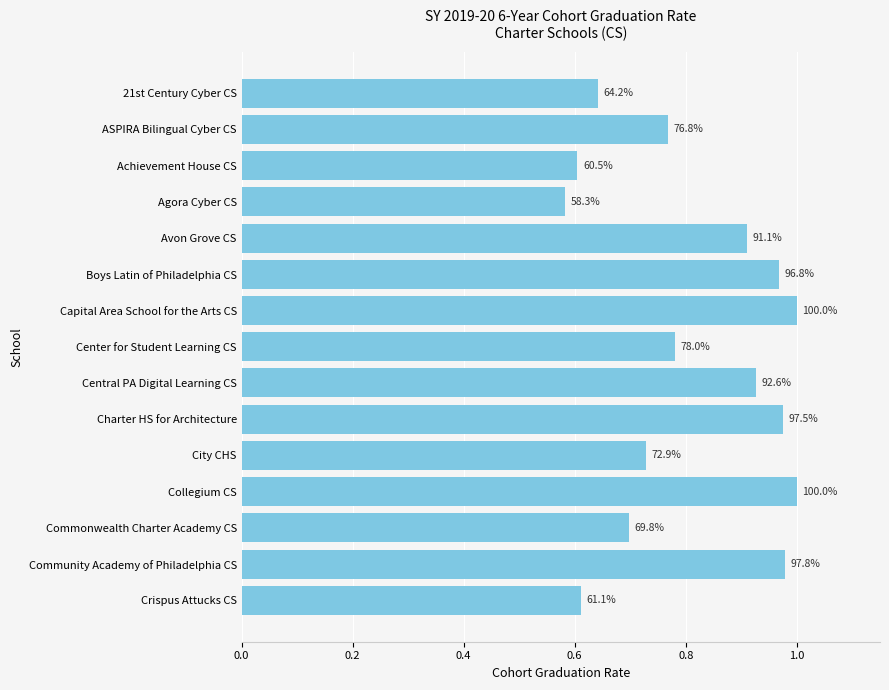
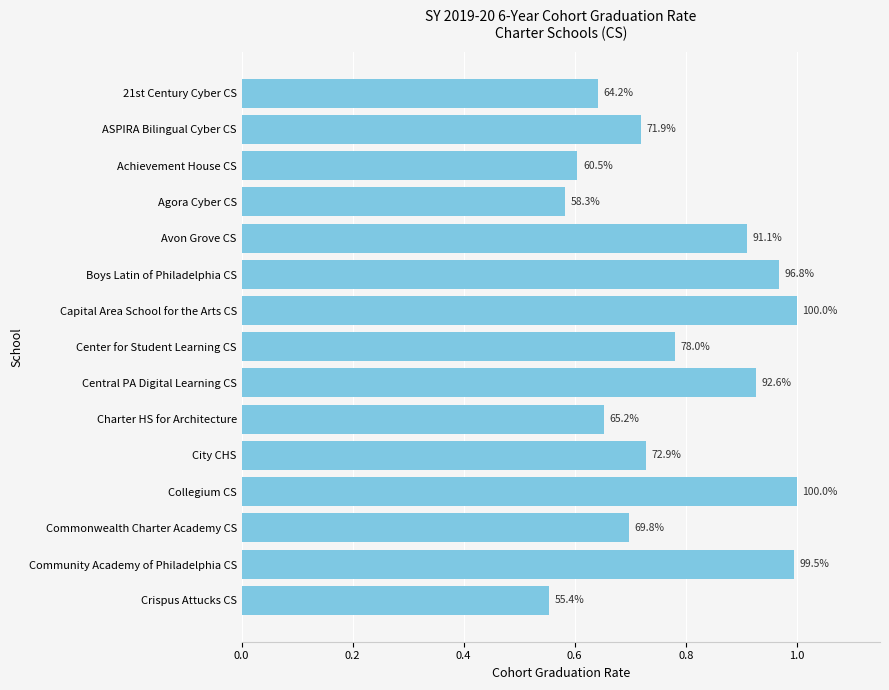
ASPIRA Bilingual Cyber CS: 76.8% -> 71.9%
Charter HS for Architecture: 97.5% -> 65.2%
Community Academy of Philadelphia CS: 97.8% -> 99.5%
Crispus Attucks CS: 61.1% -> 55.4%
